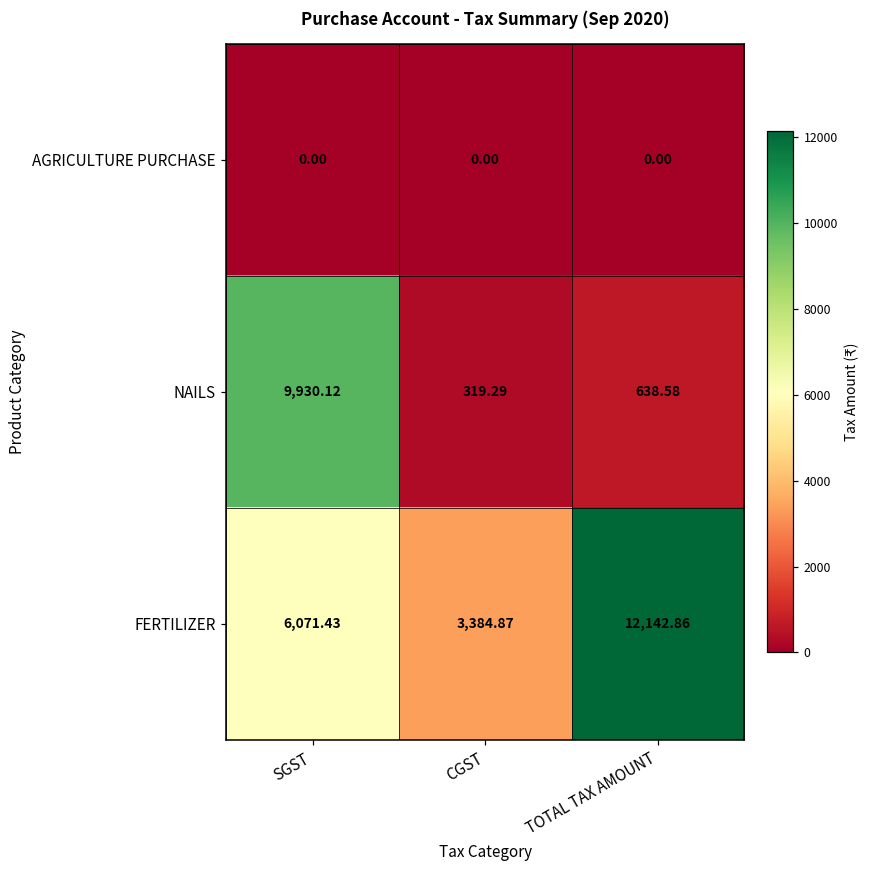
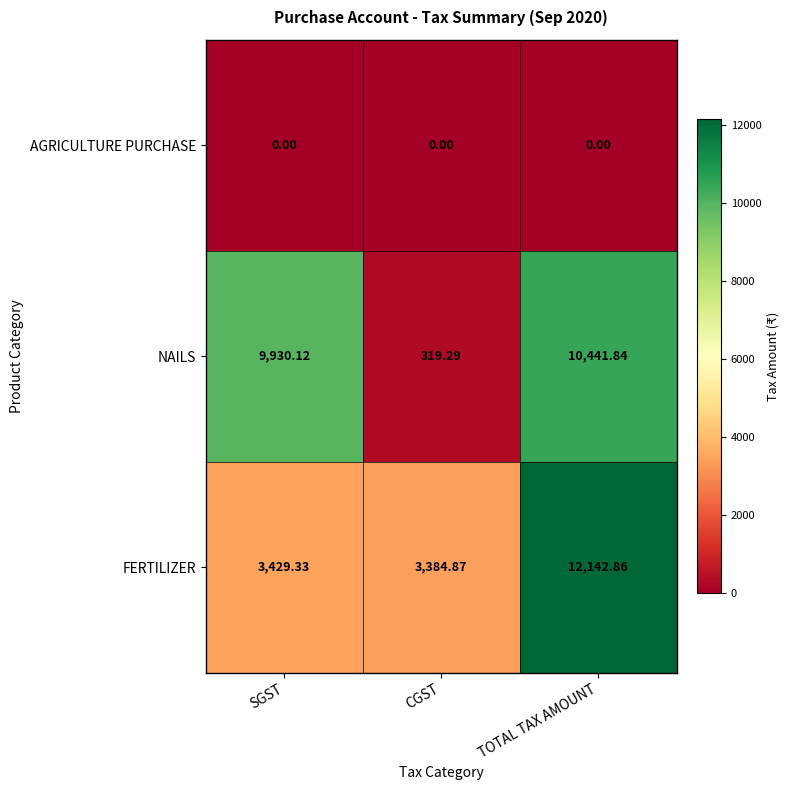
NAILS, TOTAL TAX AMOUNT: 638.58 -> 10,441.84
FERTILIZER, SGST: 6,071.43 -> 3,429.33
